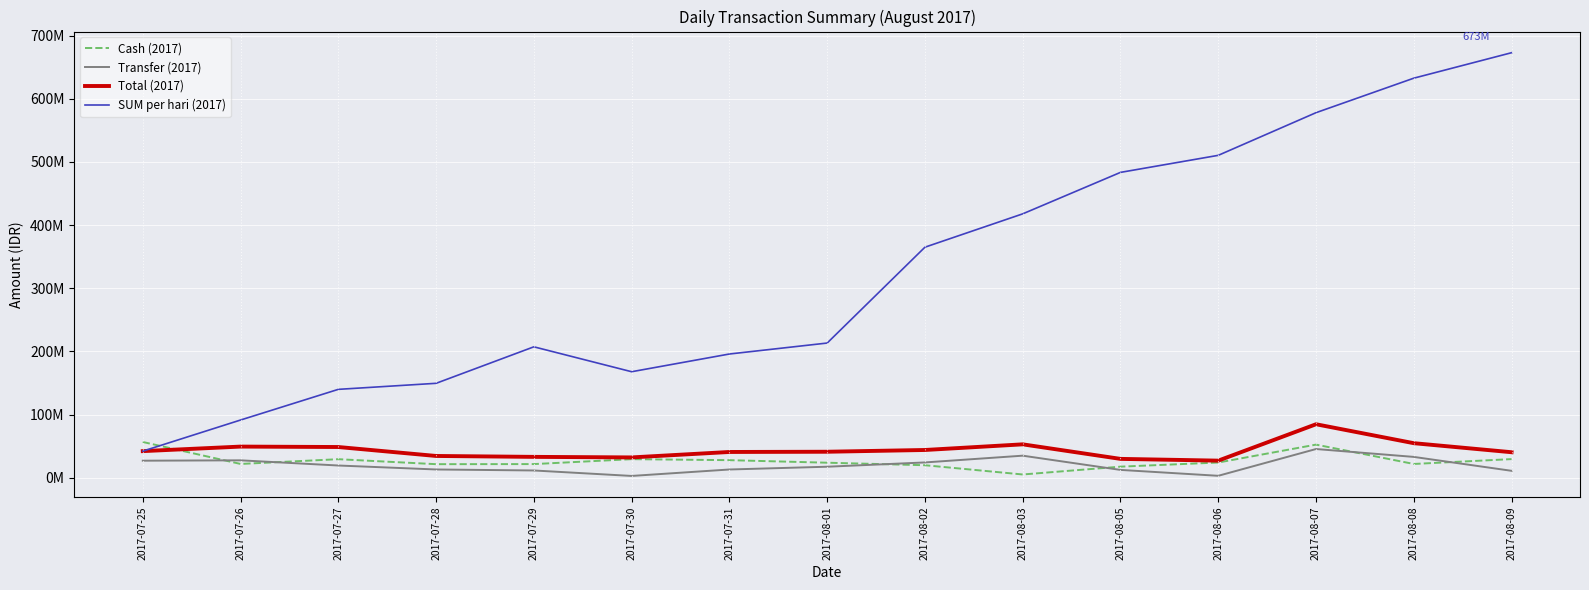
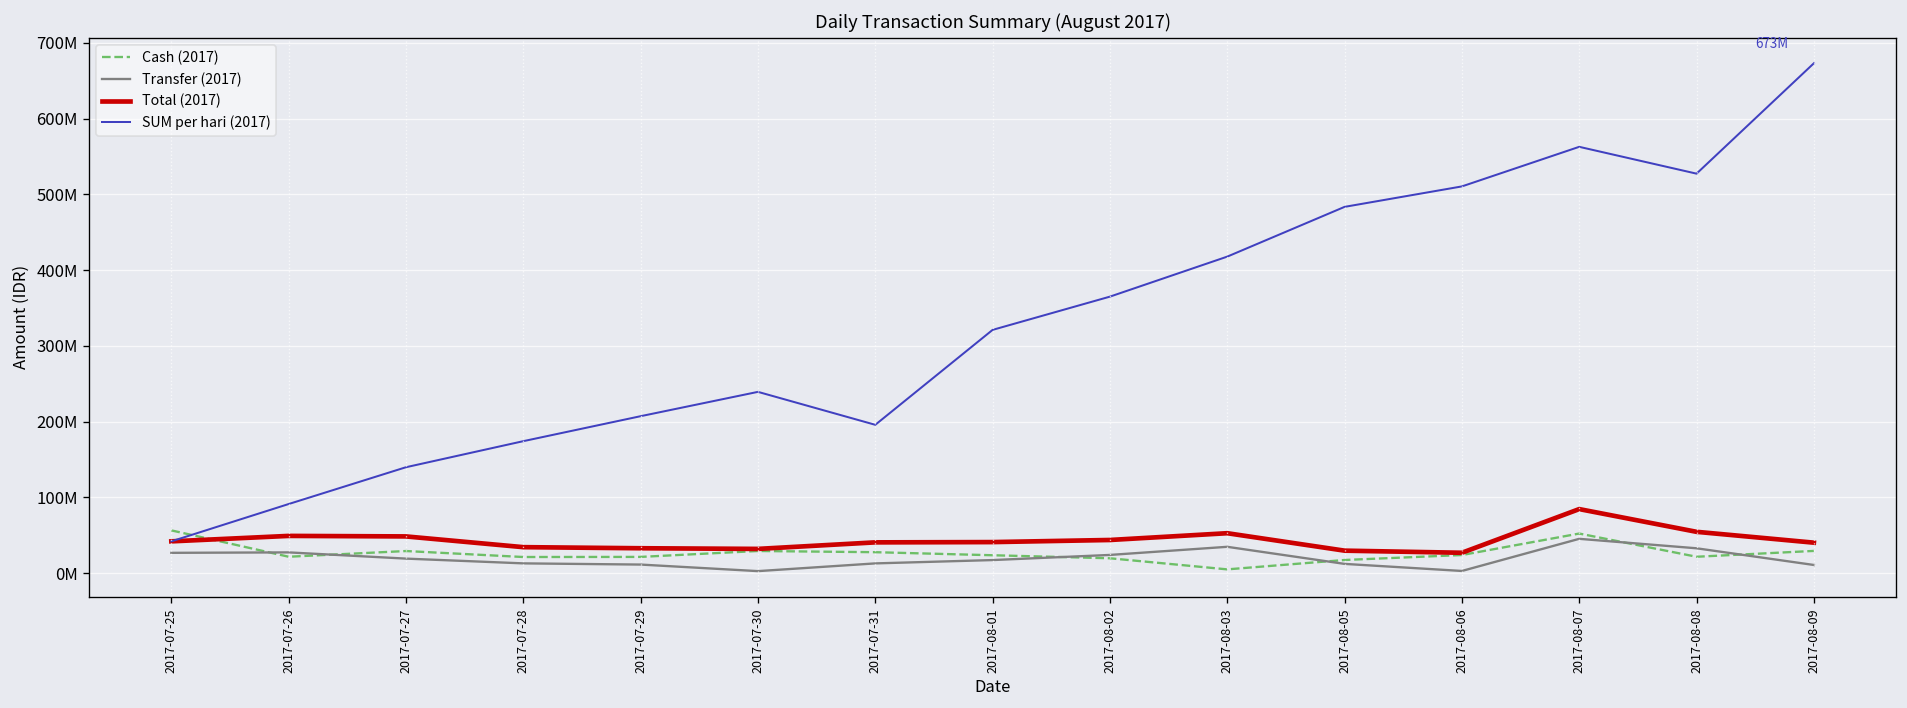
SUM per hari (2017), 2017-07-28: 150000000 -> 170000000
SUM per hari (2017), 2017-07-30: 170000000 -> 240000000
SUM per hari (2017), 2017-08-01: 210000000 -> 320000000
SUM per hari (2017), 2017-08-07: 580000000 -> 560000000
SUM per hari (2017), 2017-08-08: 630000000 -> 530000000
